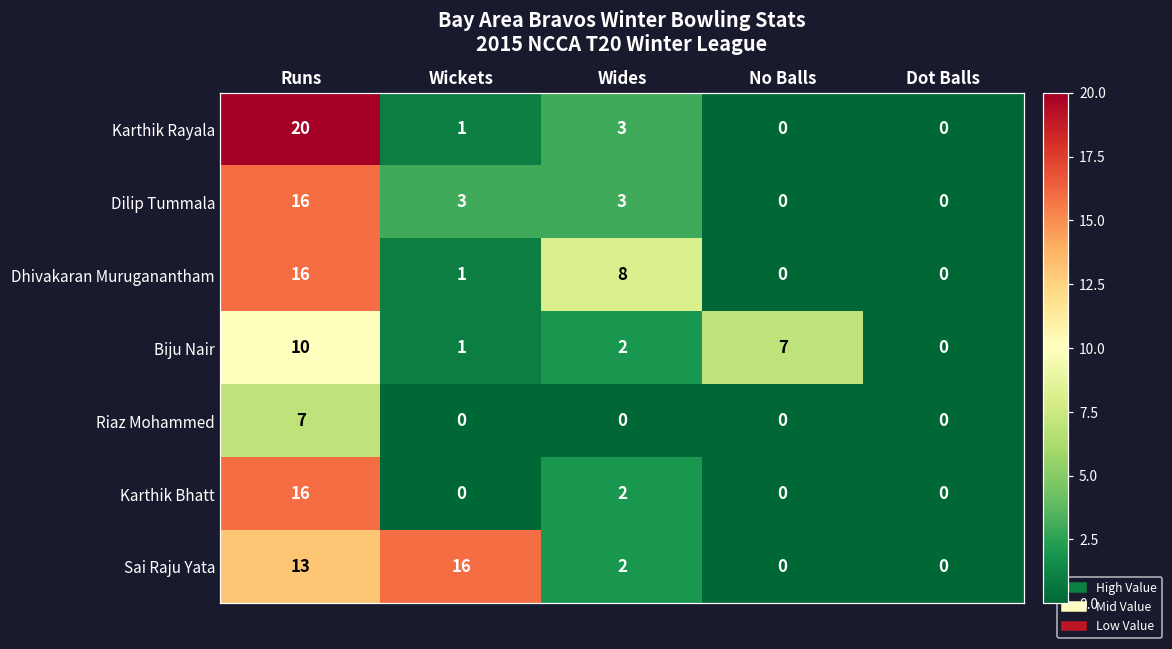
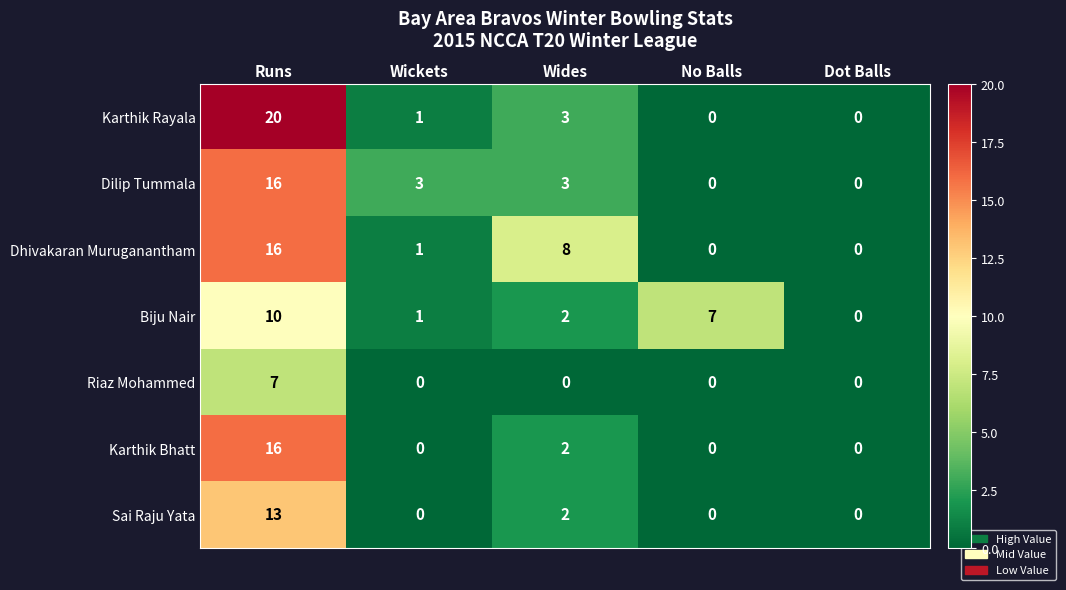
Sai Raju Yata, Wickets: 16 -> 0
